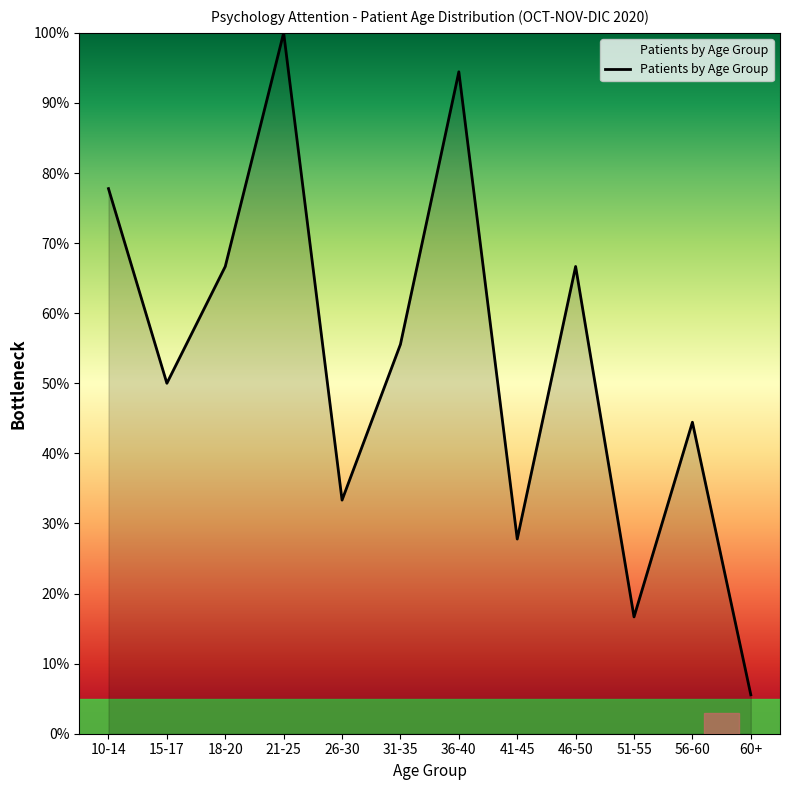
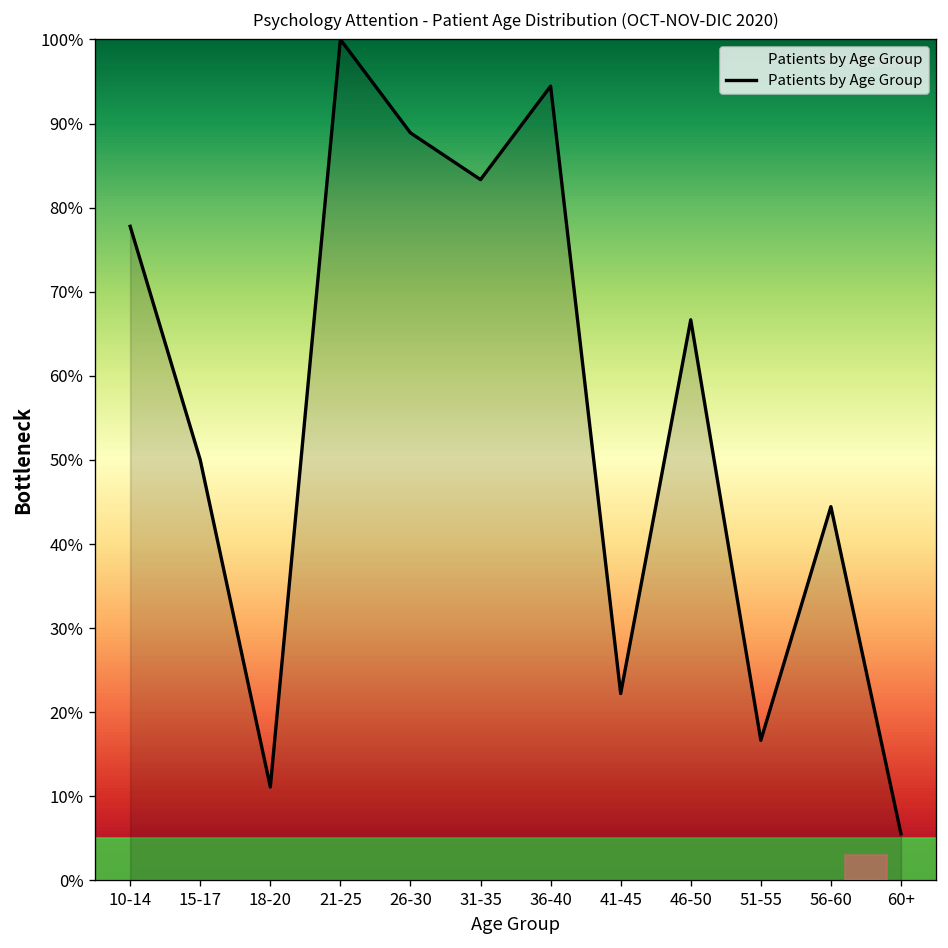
18-20: 67% -> 11%
26-30: 33% -> 89%
31-35: 56% -> 83%
41-45: 28% -> 22%
